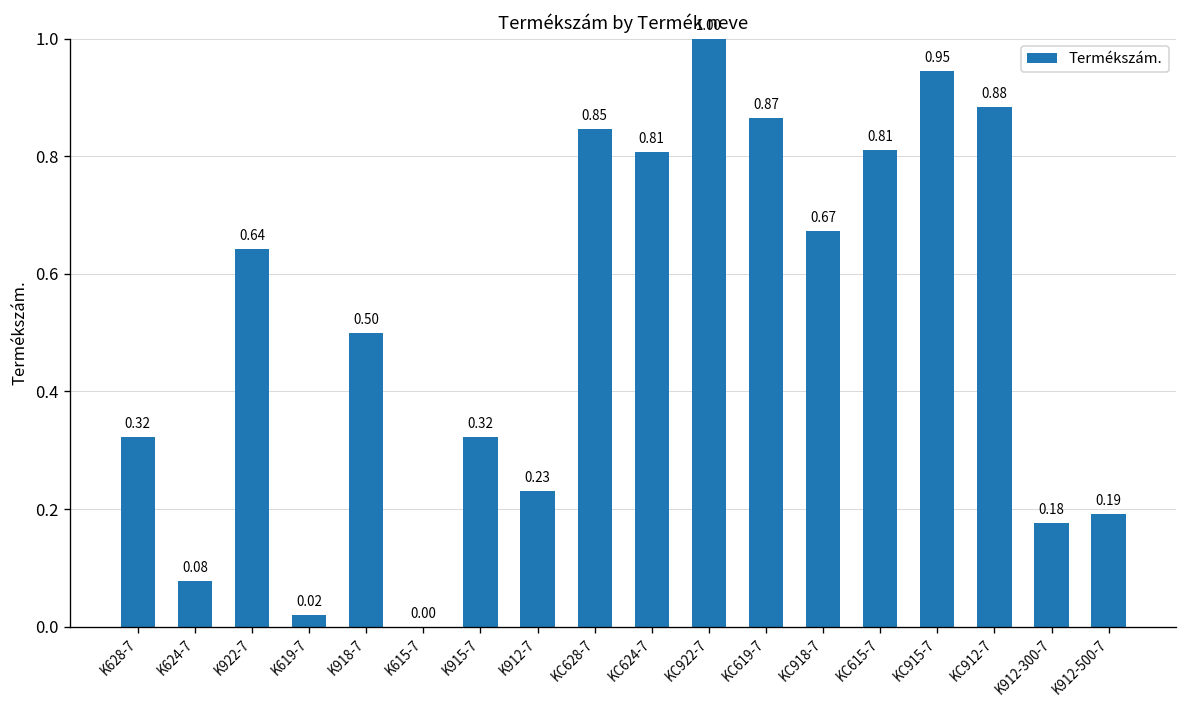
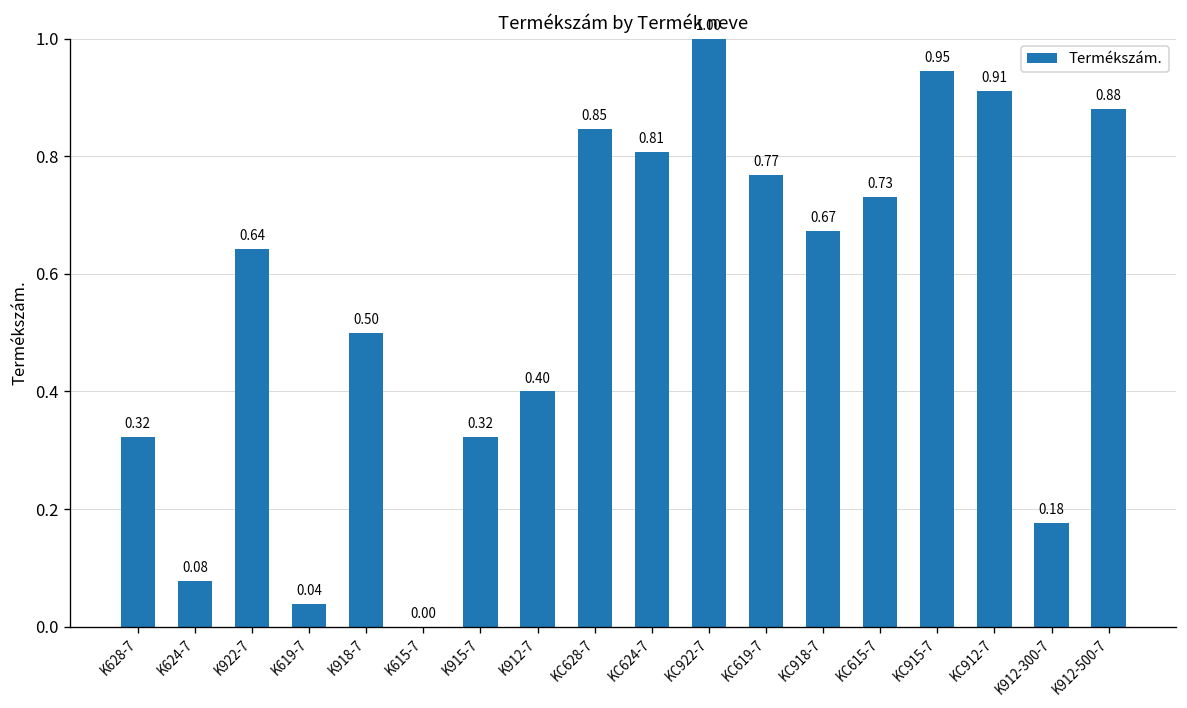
K619-7: 0.02 -> 0.04
K912-7: 0.23 -> 0.40
KC619-7: 0.87 -> 0.77
KC615-7: 0.81 -> 0.73
KC912-7: 0.88 -> 0.91
K912-500-7: 0.19 -> 0.88
